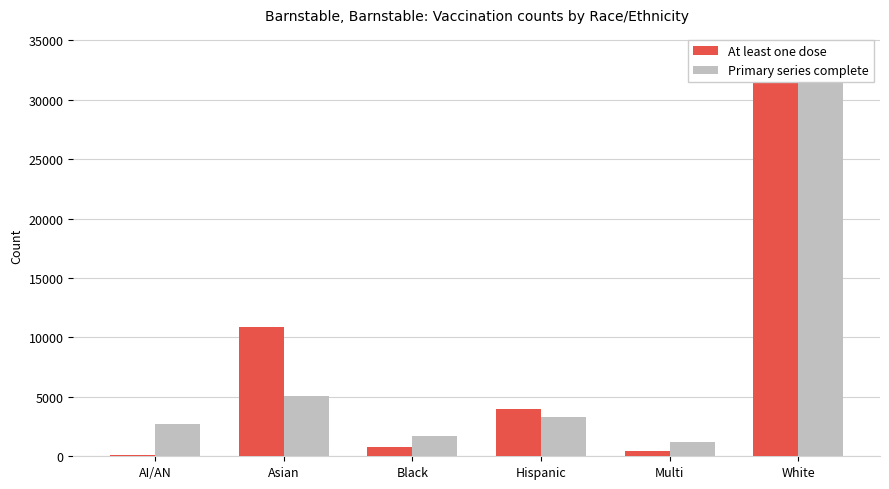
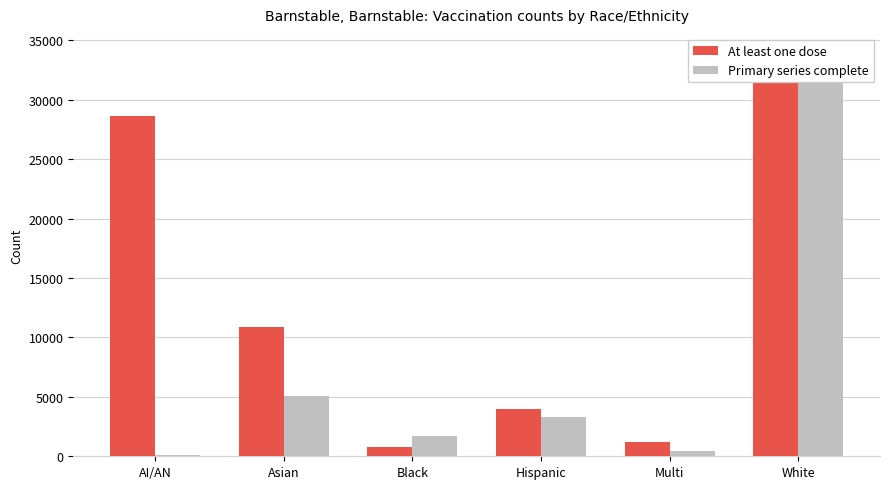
At least one dose, AI/AN: 100 -> 28600
Primary series complete, AI/AN: 2700 -> 100
At least one dose, Multi: 500 -> 1200
Primary series complete, Multi: 1200 -> 500
